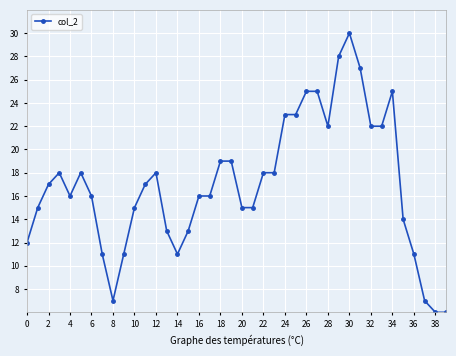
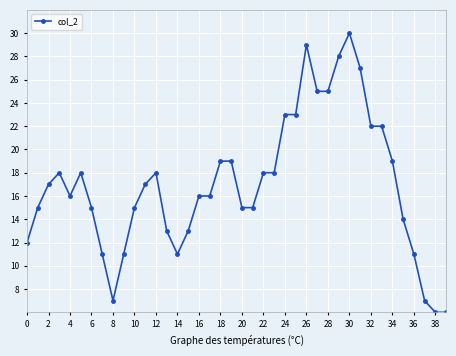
6: 16 -> 15
26: 25 -> 29
28: 22 -> 25
34: 25 -> 19
